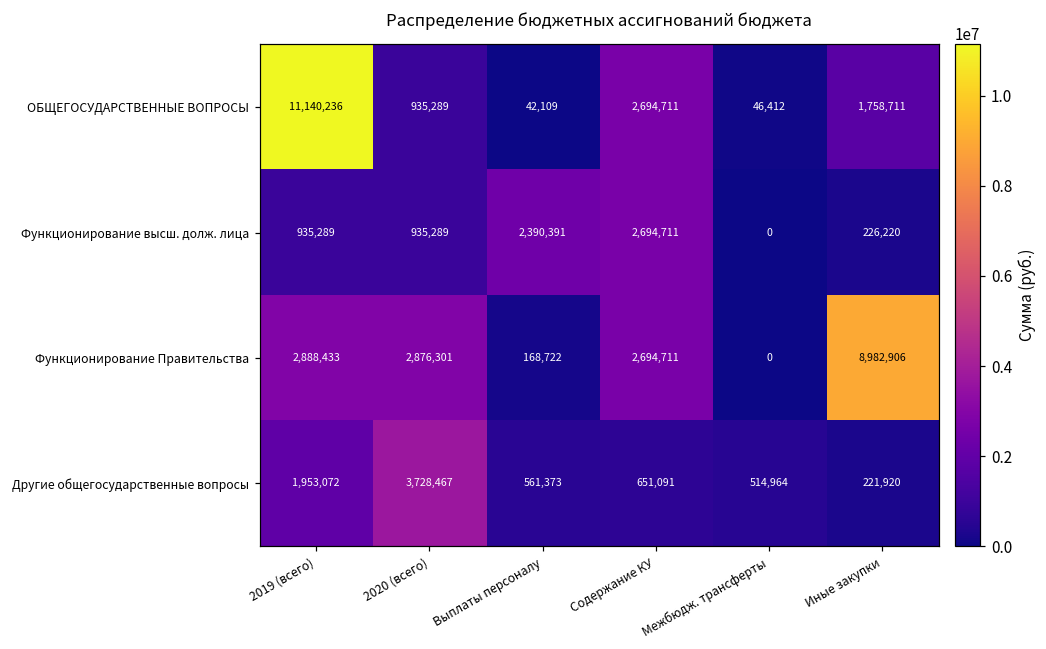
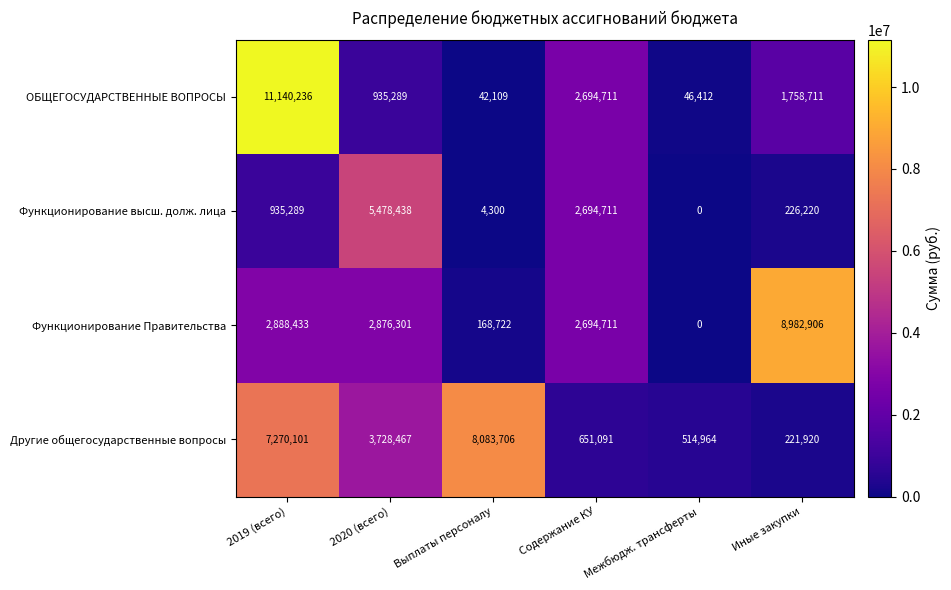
Функционирование высш. долж. лица, 2020 (всего): 935,289 -> 5,478,438
Функционирование высш. долж. лица, Выплаты персоналу: 2,390,391 -> 4,300
Другие общегосударственные вопросы, 2019 (всего): 1,953,072 -> 7,270,101
Другие общегосударственные вопросы, Выплаты персоналу: 561,373 -> 8,083,706
